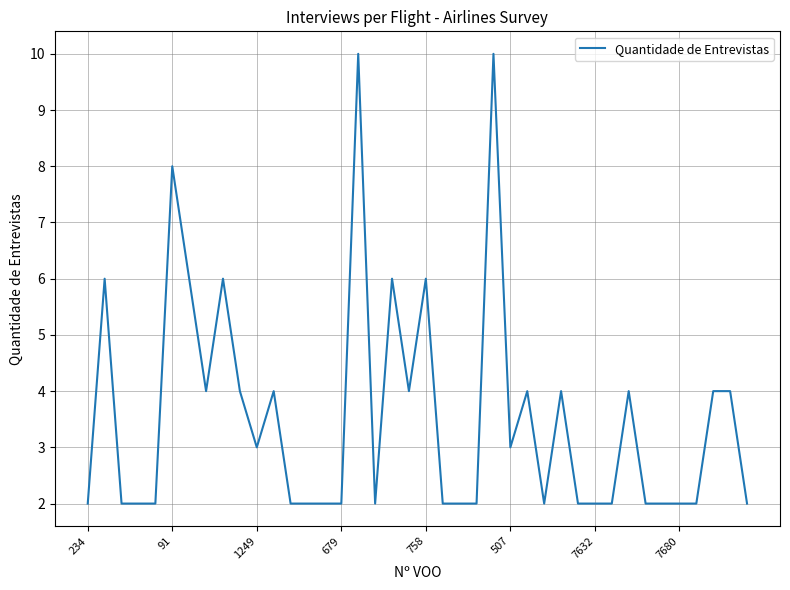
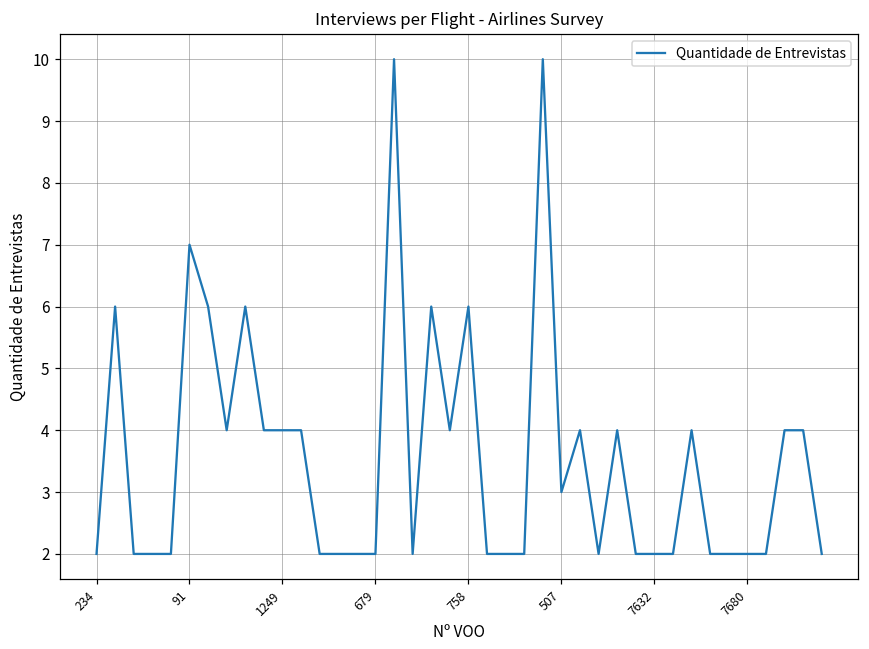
91: 8 -> 7
1249: 3 -> 4
